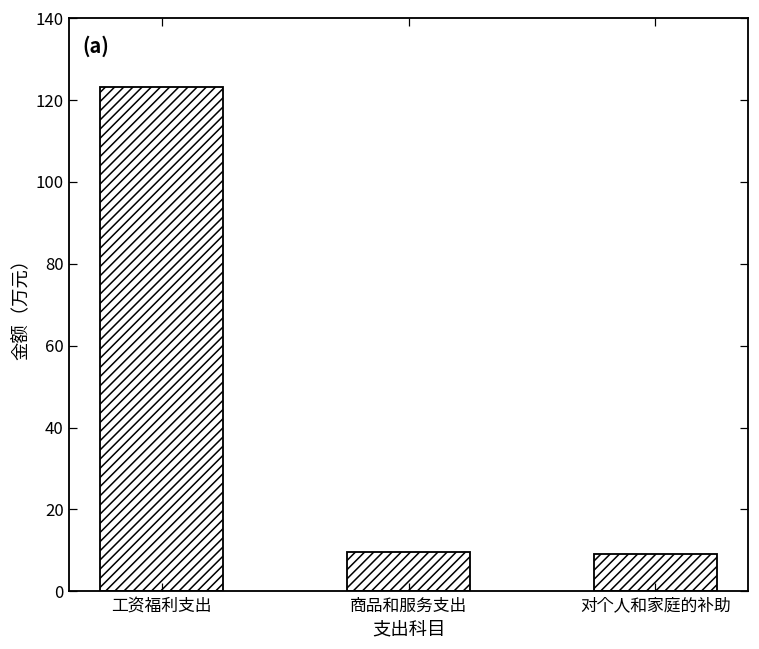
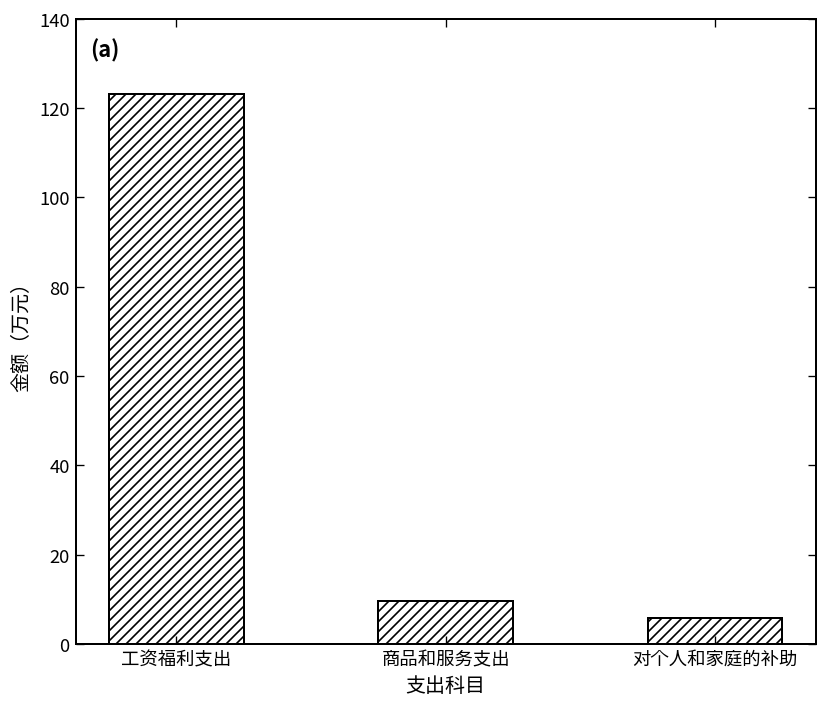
对个人和家庭的补助: 9 -> 6
